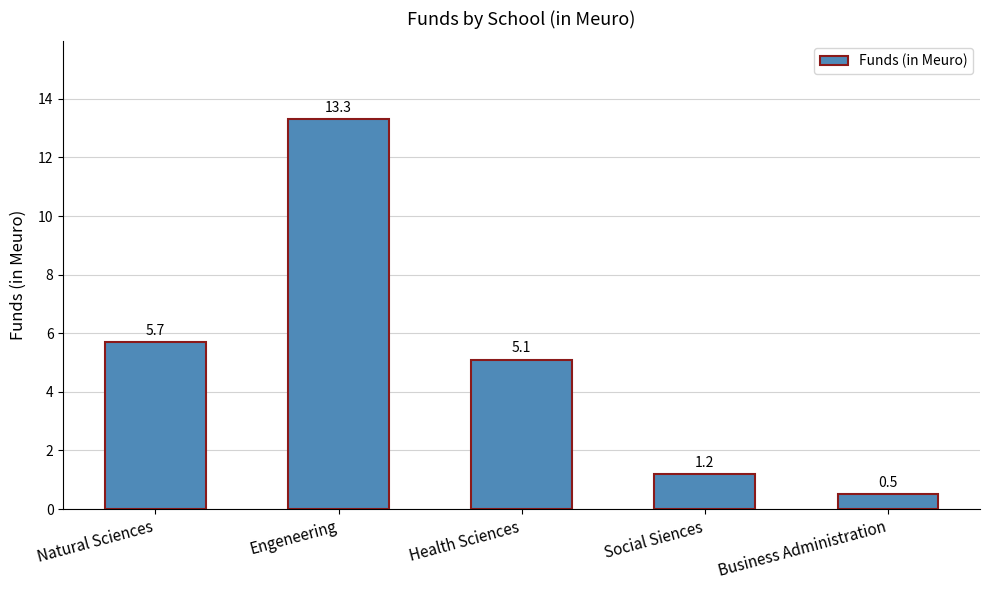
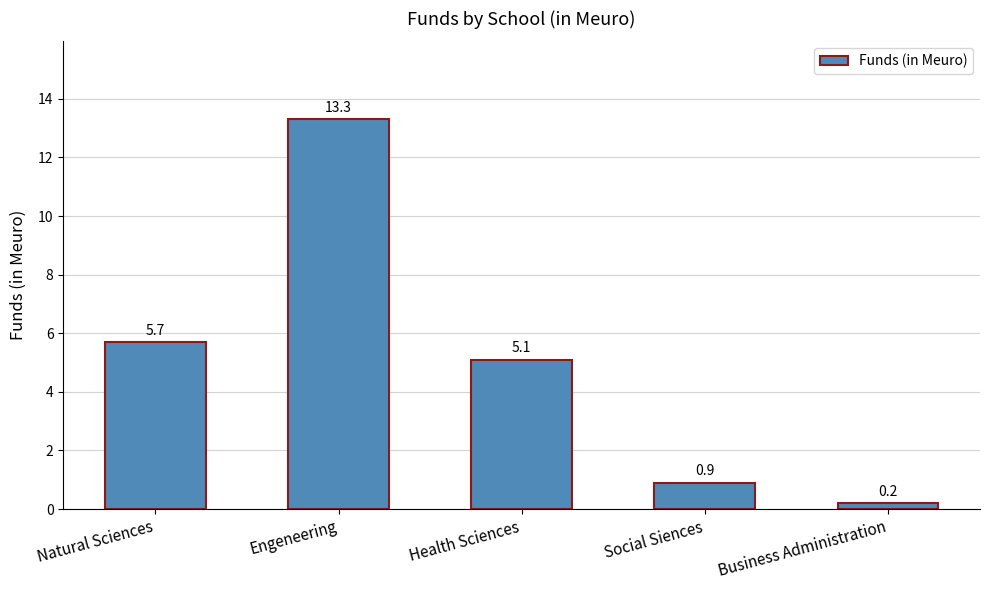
Social Siences: 1.2 -> 0.9
Business Administration: 0.5 -> 0.2
